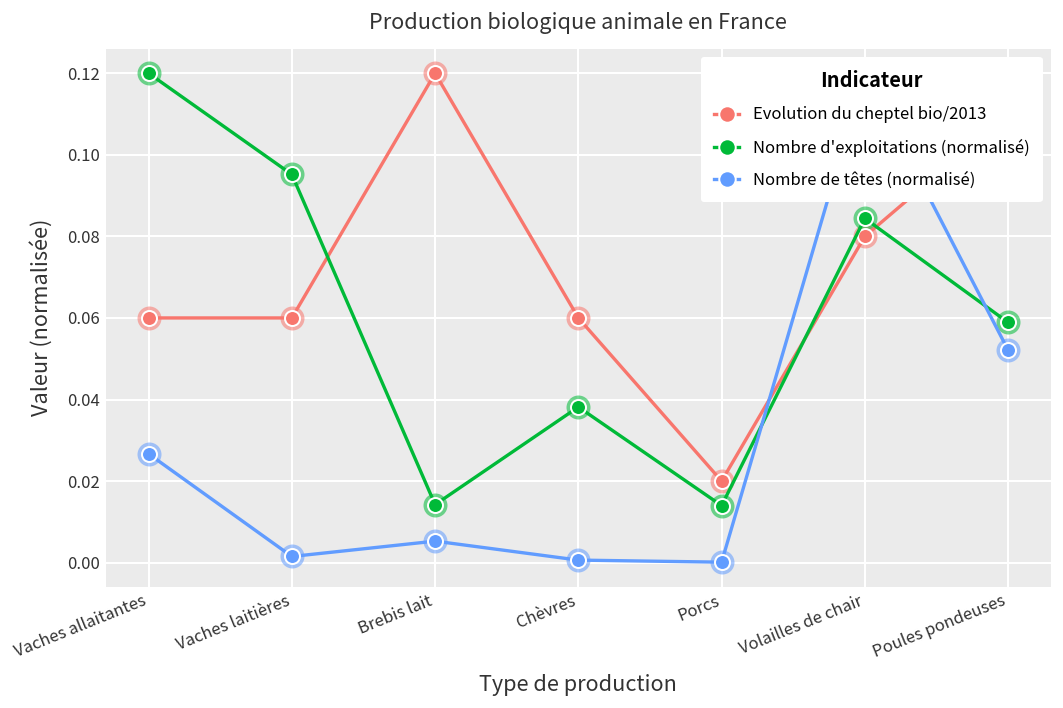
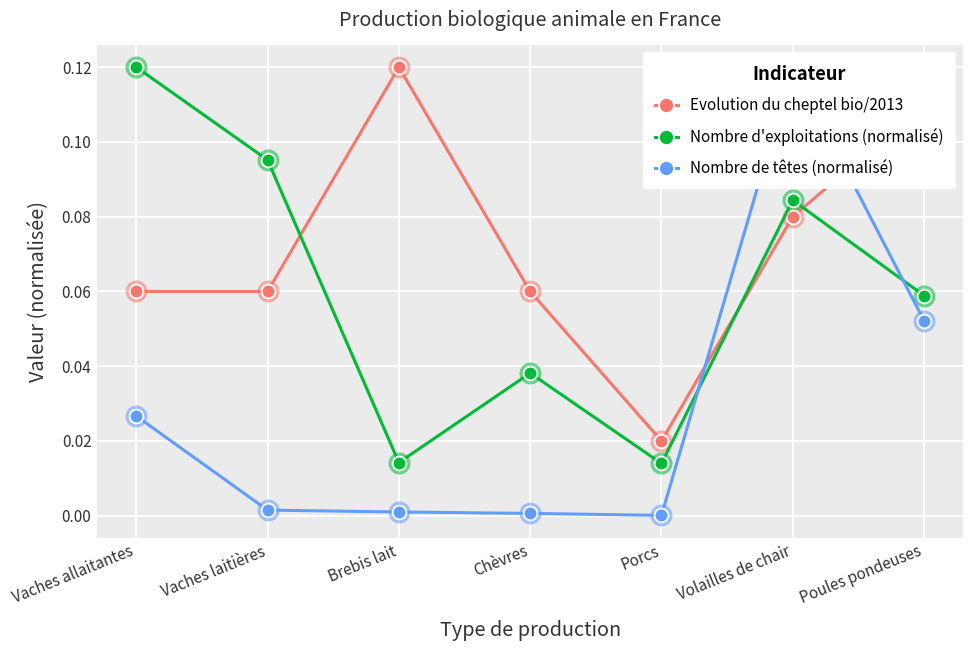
Nombre de têtes (normalisé), Brebis lait: 0.005 -> 0.001
